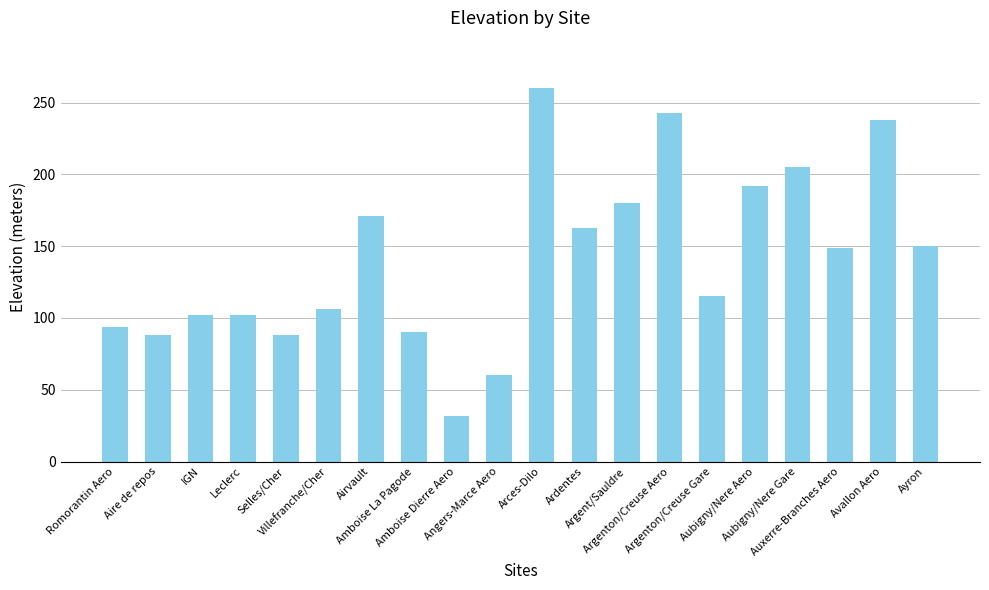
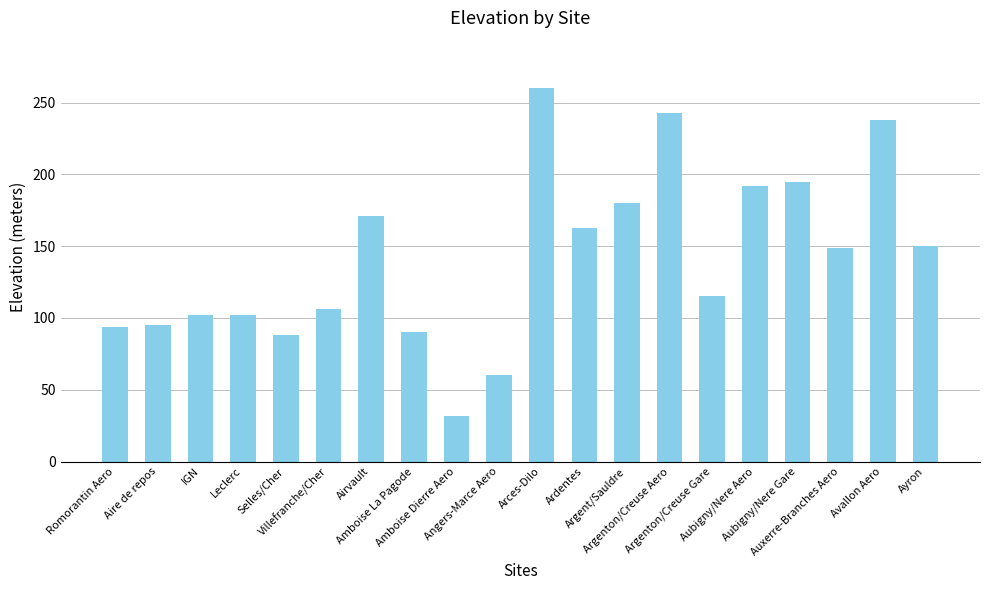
Aire de repos: 88 -> 95
Aubigny/Nere Gare: 205 -> 195
